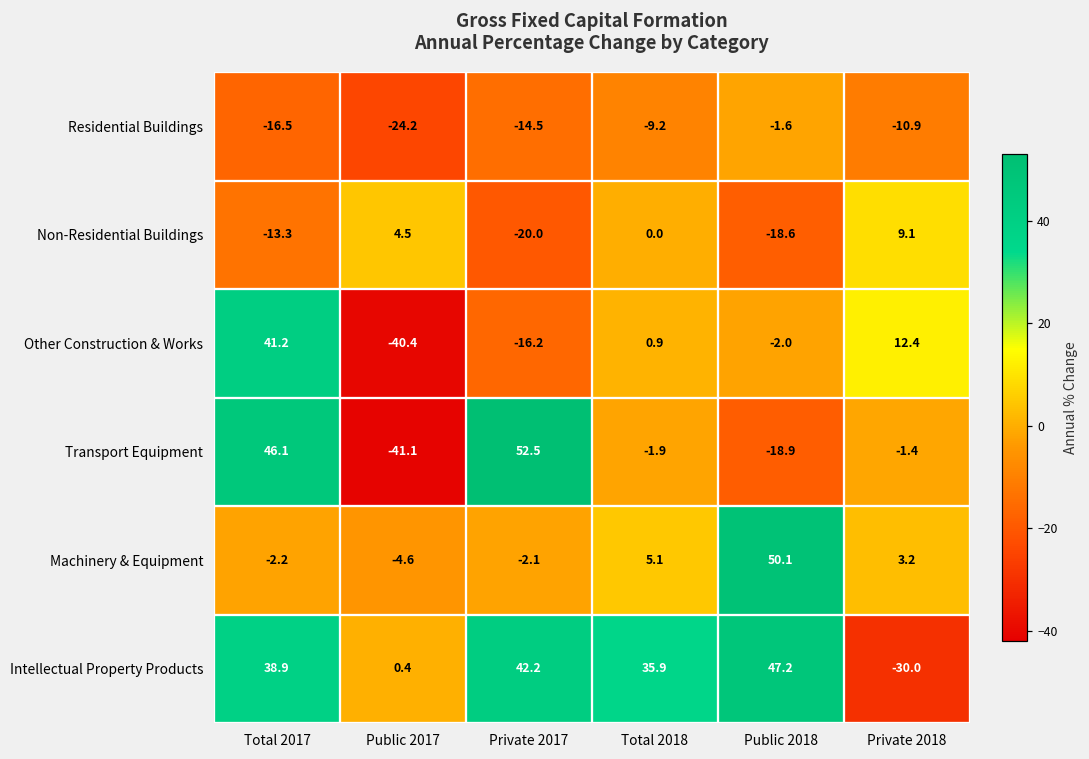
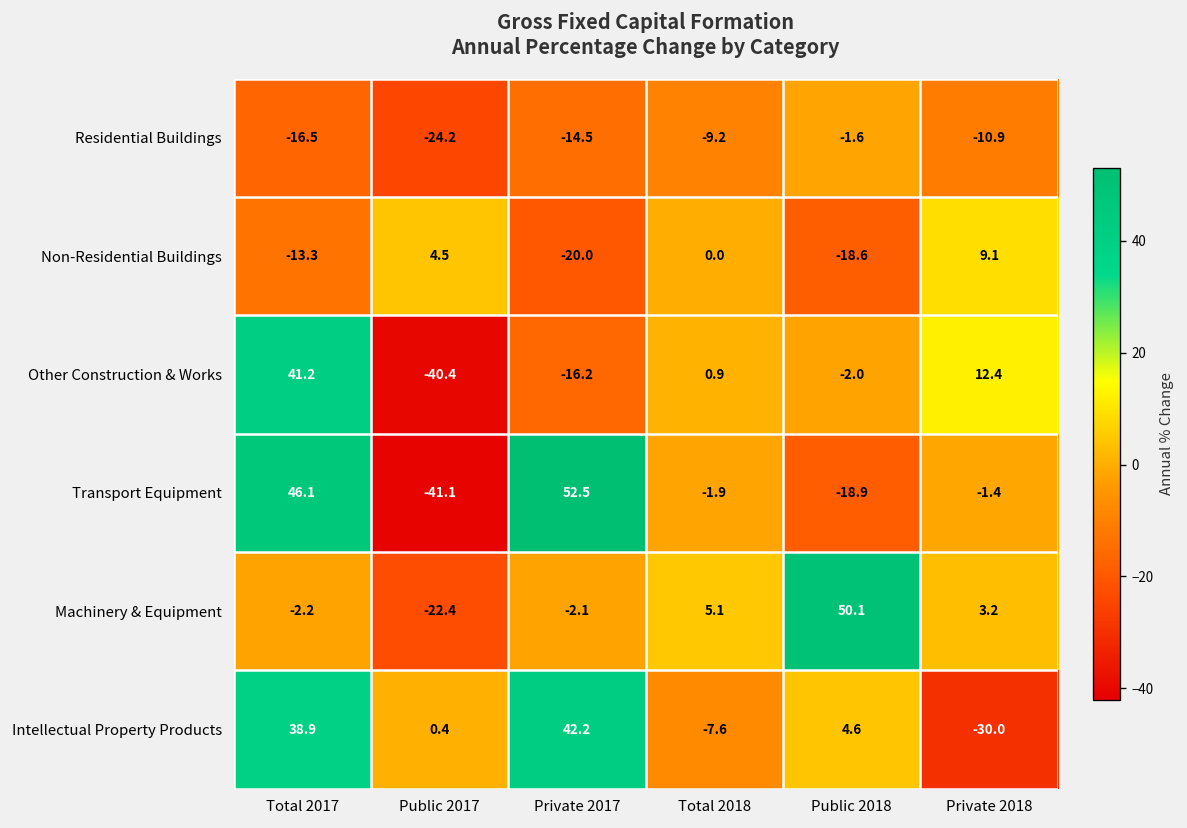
Machinery & Equipment, Public 2017: -4.6 -> -22.4
Intellectual Property Products, Total 2018: 35.9 -> -7.6
Intellectual Property Products, Public 2018: 47.2 -> 4.6
